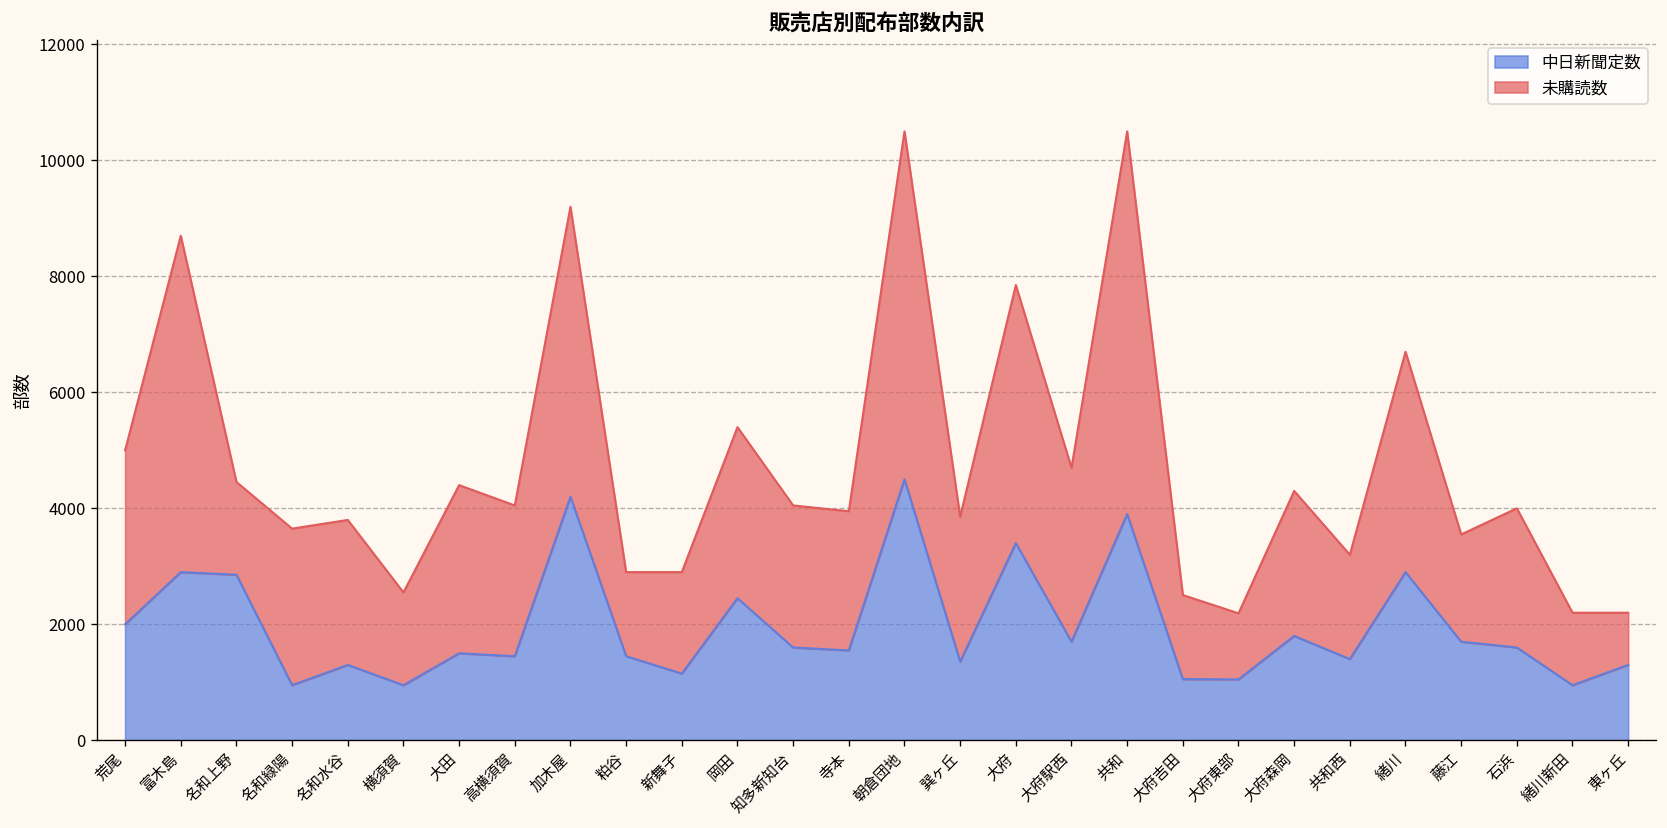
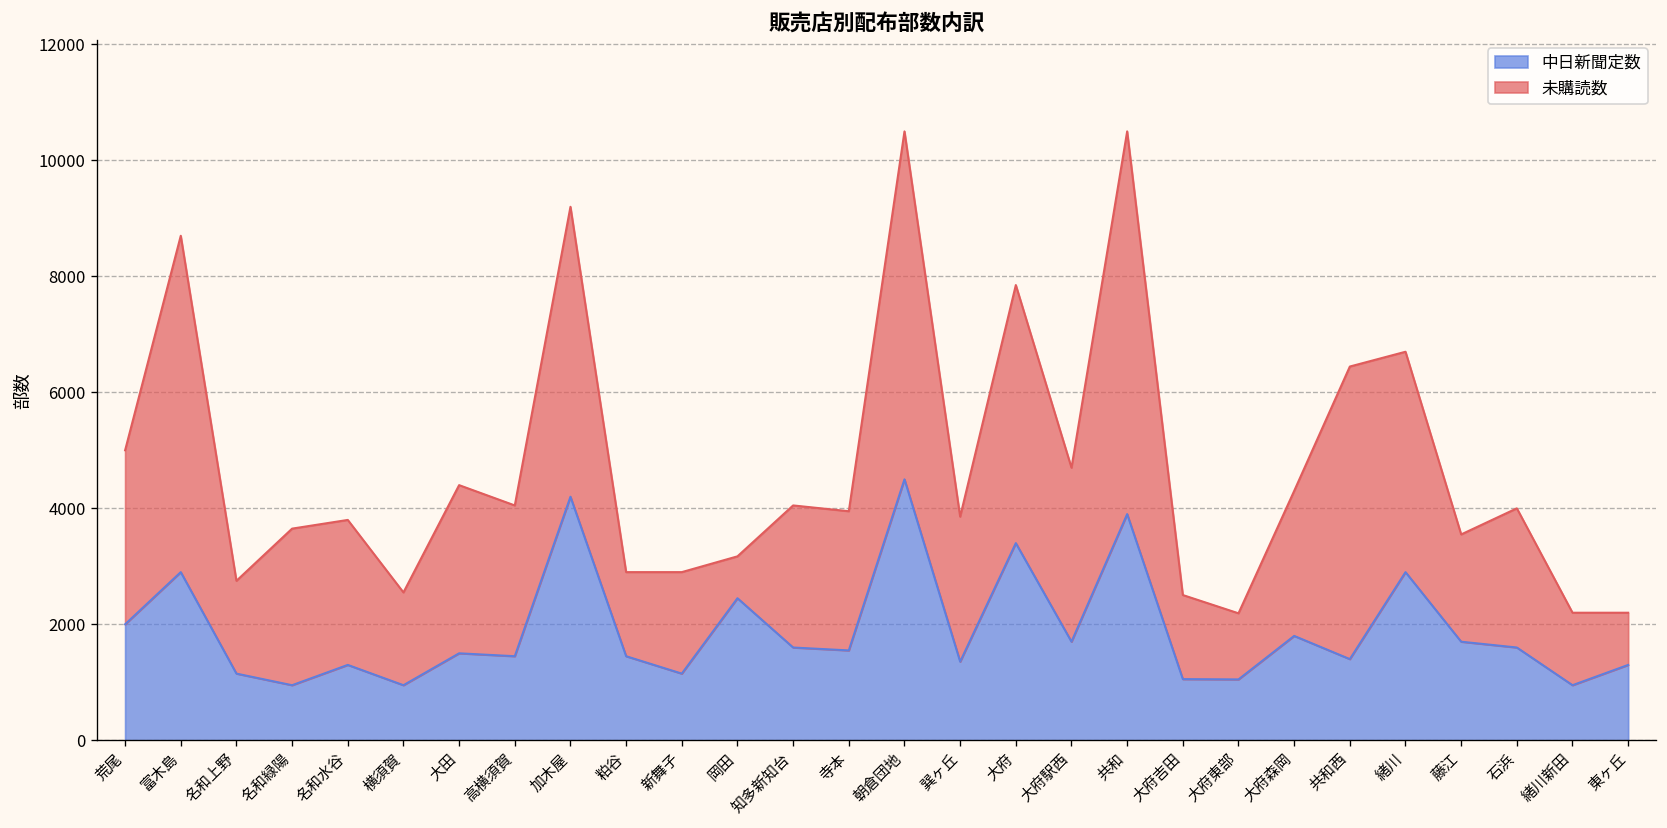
中日新聞定数, 名和上野: 2900 -> 1200
未購読数, 岡田: 3000 -> 700
未購読数, 共和西: 1800 -> 5000
